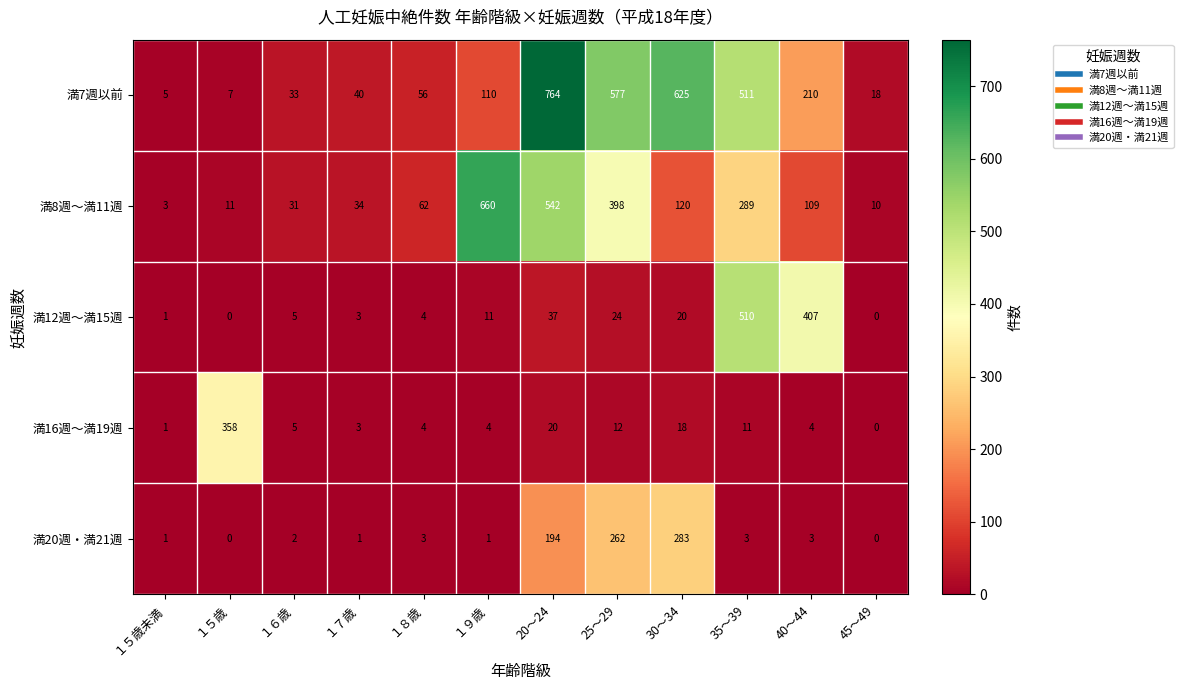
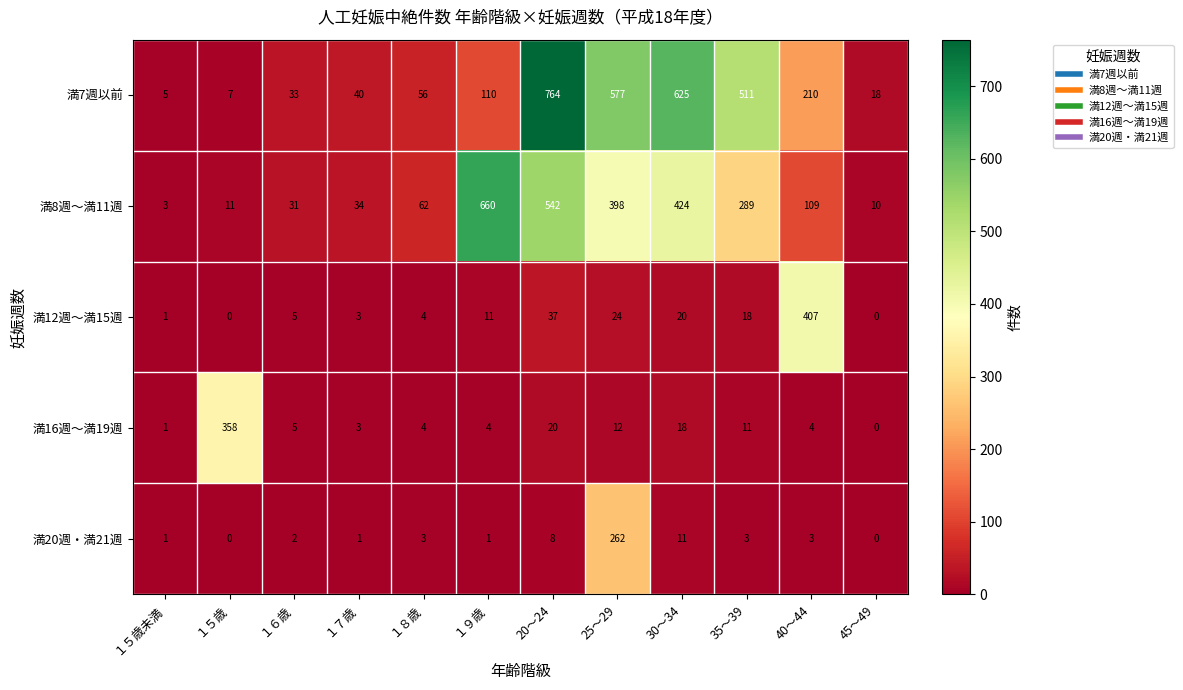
満8週～満11週, 30～34: 120 -> 424
満12週～満15週, 35～39: 510 -> 18
満20週・満21週, 20～24: 194 -> 8
満20週・満21週, 30～34: 283 -> 11
